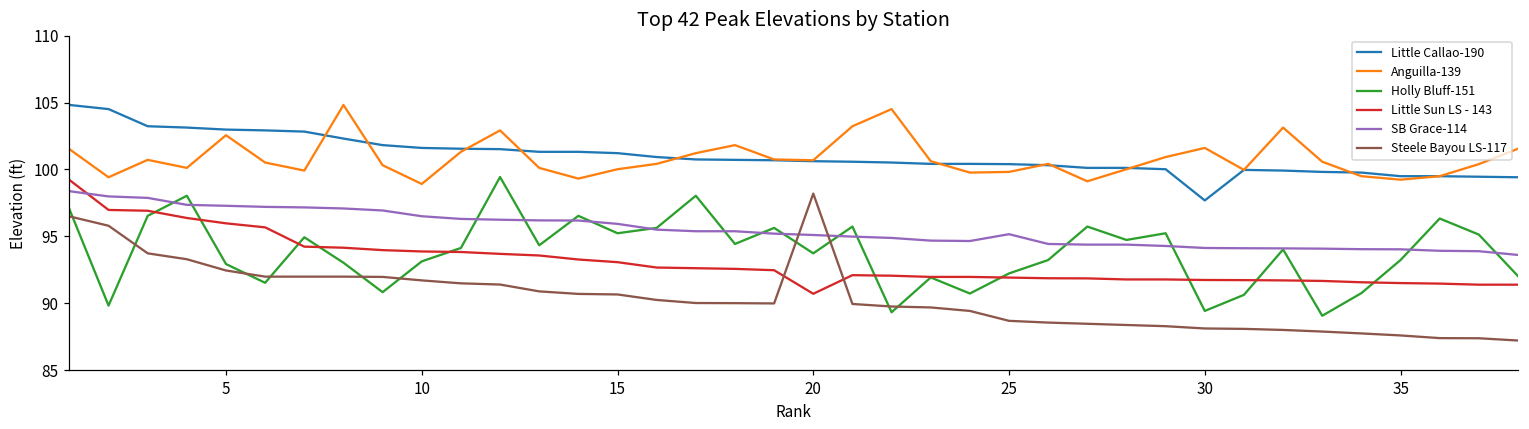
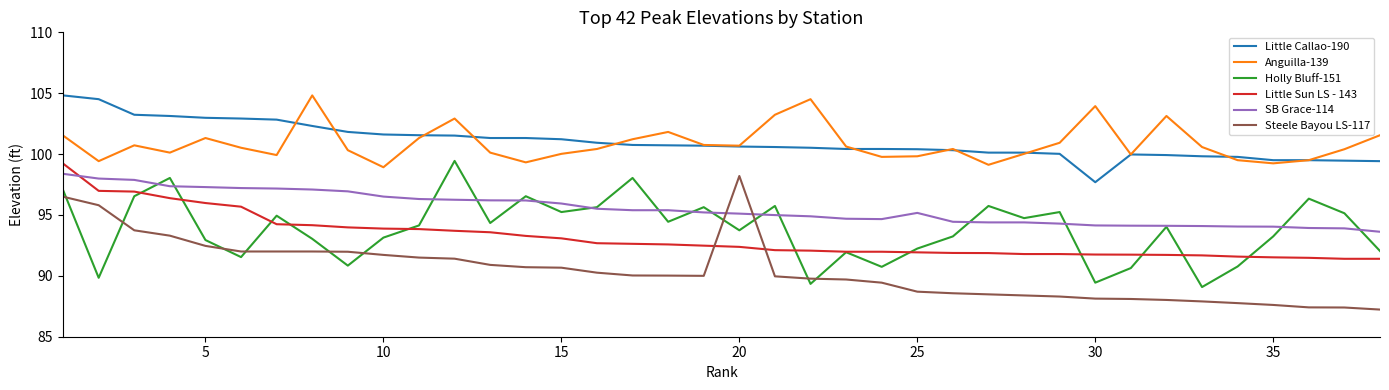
Anguilla-139, 5: 102.6 -> 101.3
Little Sun LS - 143, 20: 90.7 -> 92.4
Anguilla-139, 30: 101.6 -> 103.9
